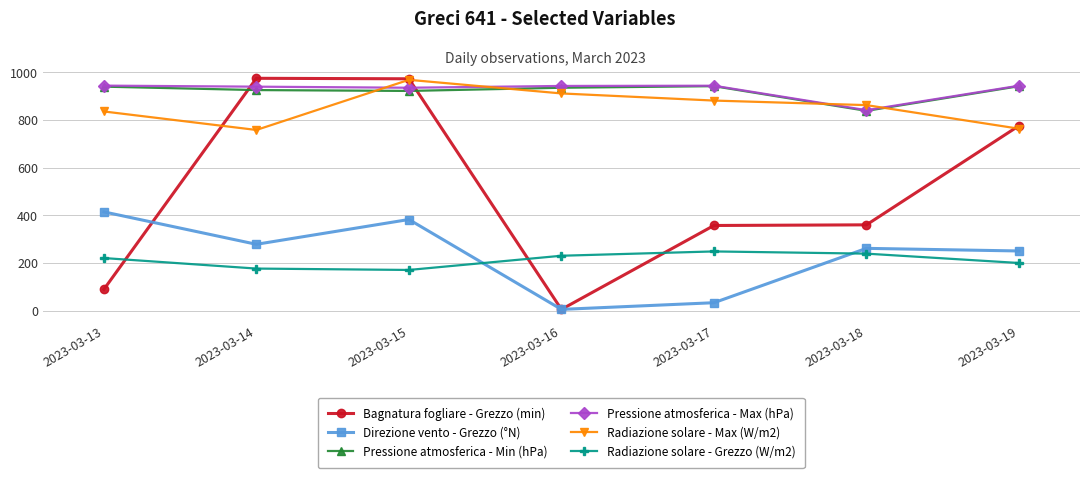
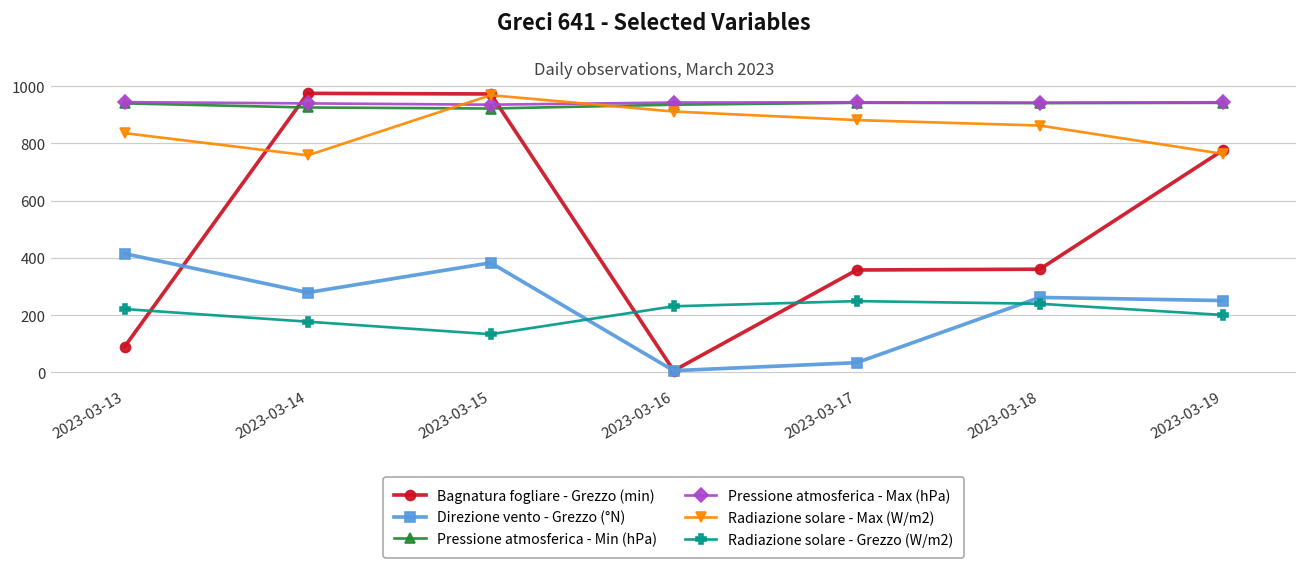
Radiazione solare - Grezzo (W/m2), 2023-03-15: 170 -> 130
Pressione atmosferica - Min (hPa), 2023-03-18: 840 -> 940
Pressione atmosferica - Max (hPa), 2023-03-18: 840 -> 940
